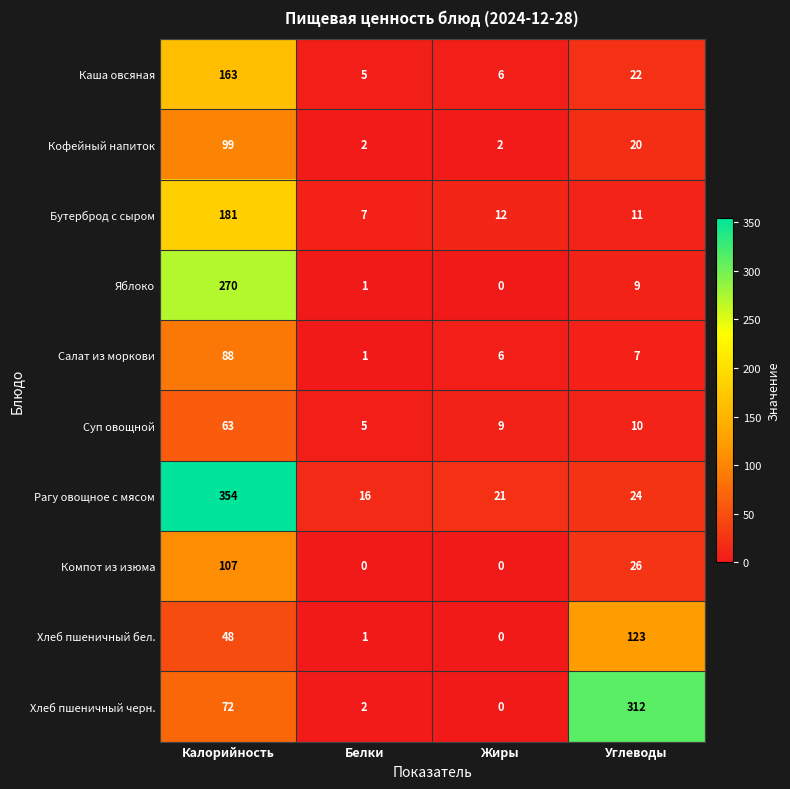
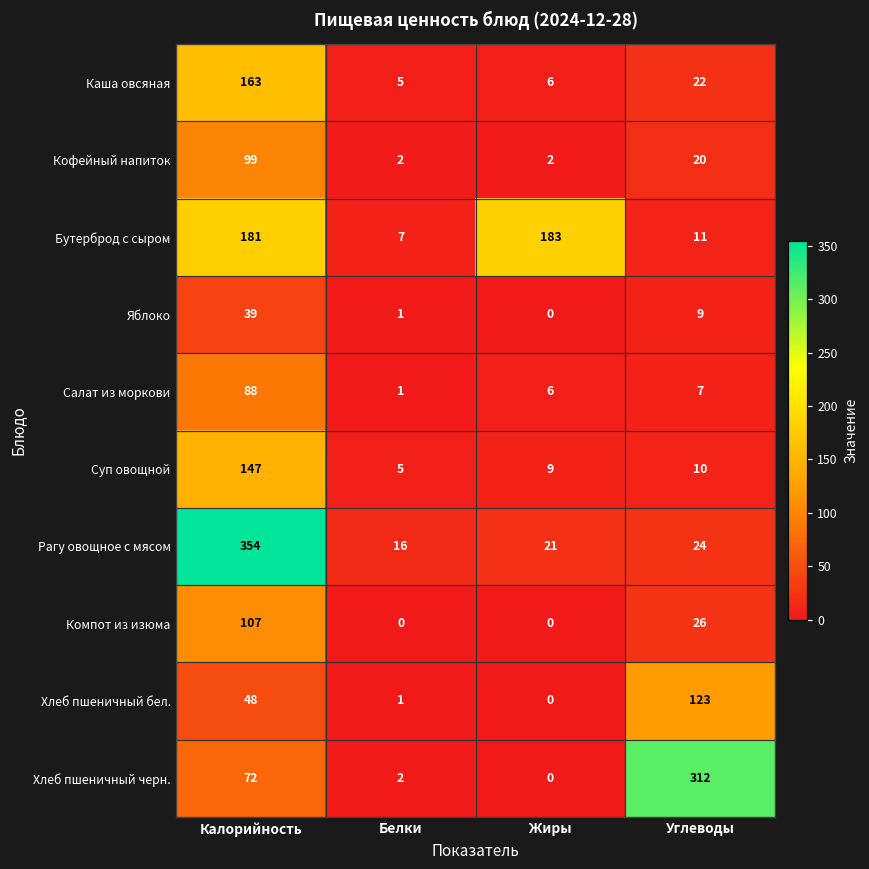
Бутерброд с сыром, Жиры: 12 -> 183
Яблоко, Калорийность: 270 -> 39
Суп овощной, Калорийность: 63 -> 147
